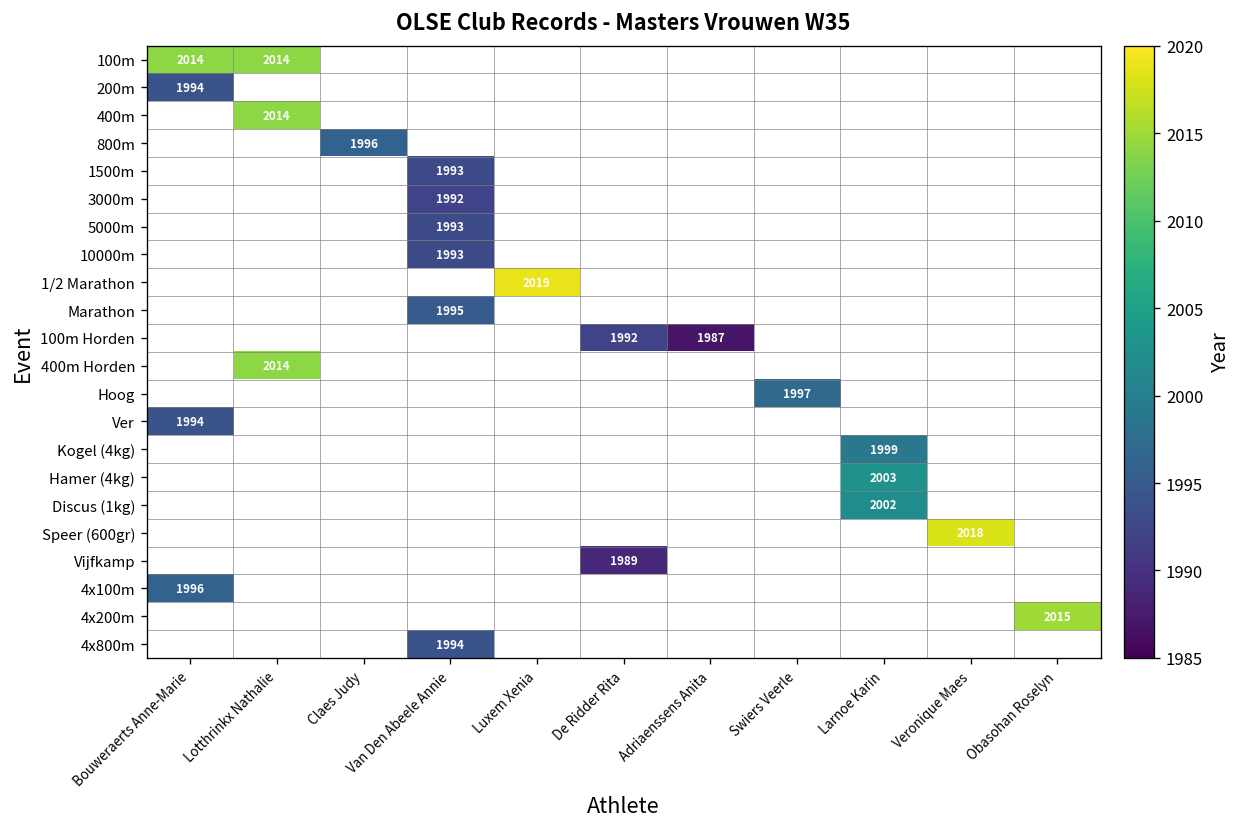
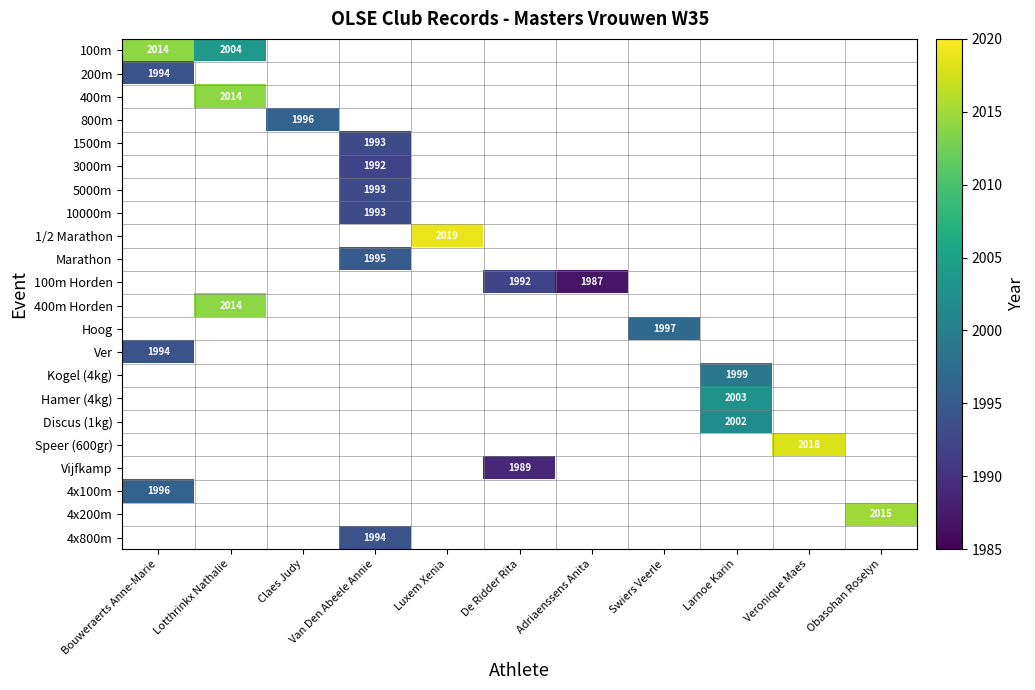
100m, Lotthrinkx Nathalie: 2014 -> 2004
